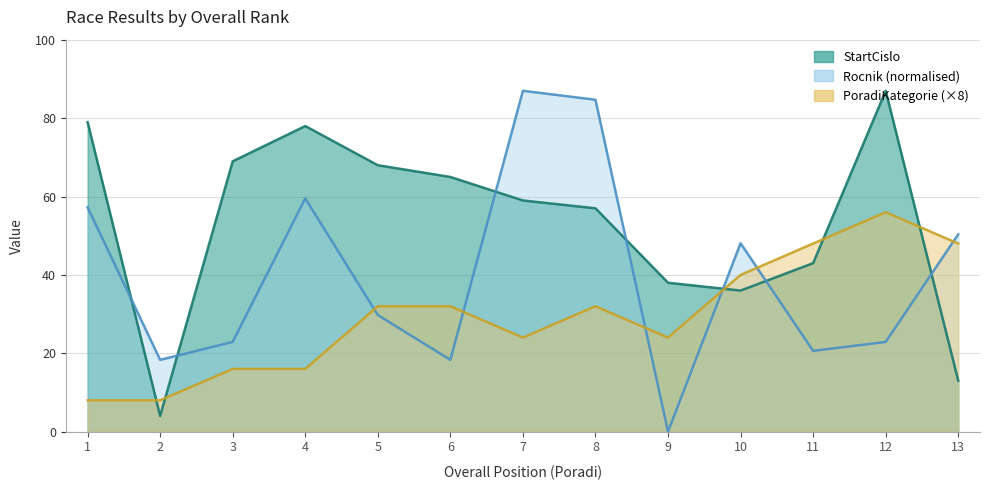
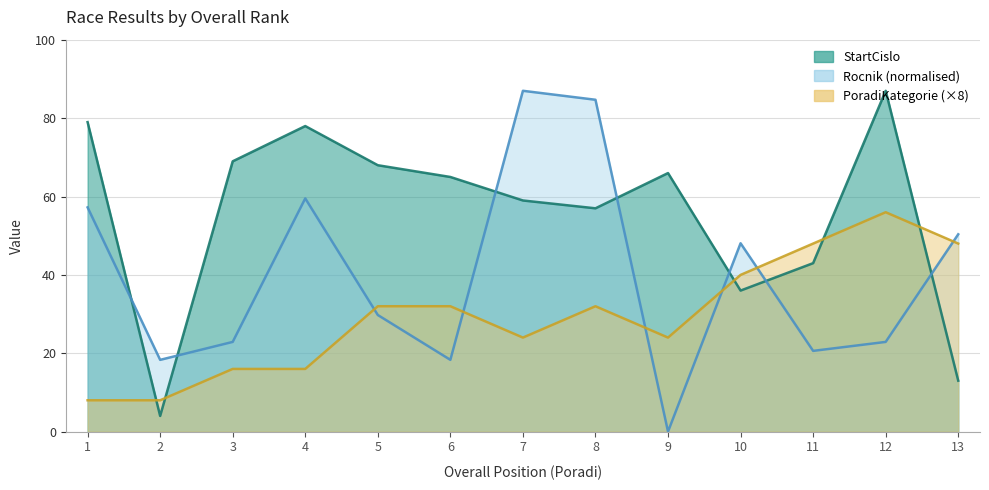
StartCislo, 9: 38 -> 66
